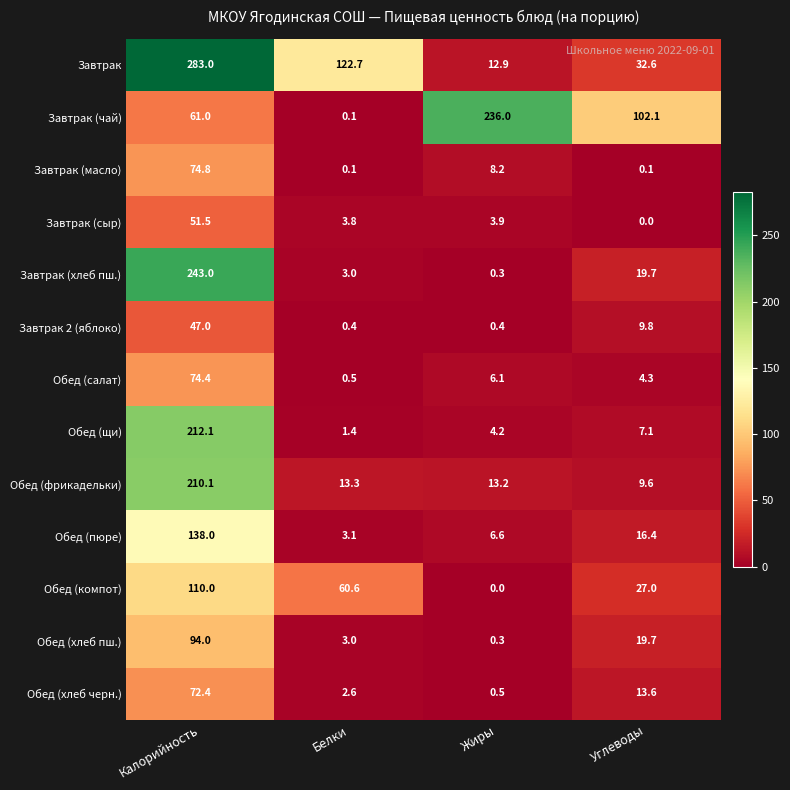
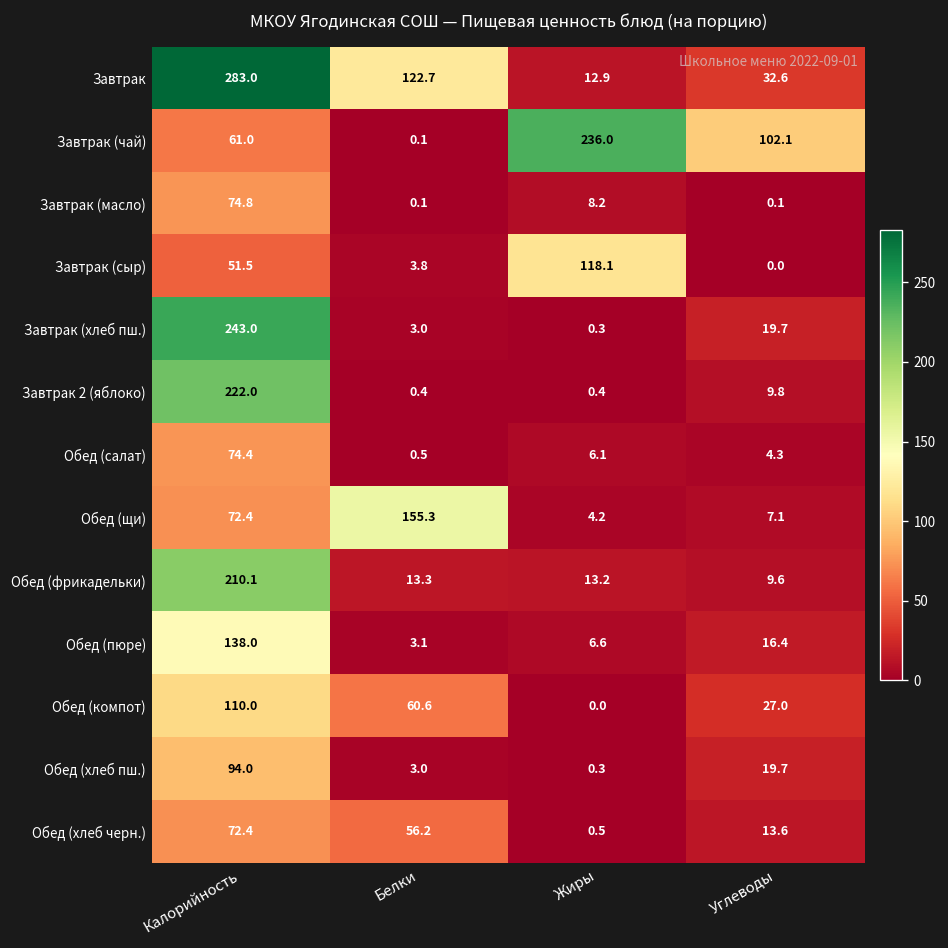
Завтрак (сыр), Жиры: 3.9 -> 118.1
Завтрак 2 (яблоко), Калорийность: 47.0 -> 222.0
Обед (щи), Калорийность: 212.1 -> 72.4
Обед (щи), Белки: 1.4 -> 155.3
Обед (хлеб черн.), Белки: 2.6 -> 56.2
